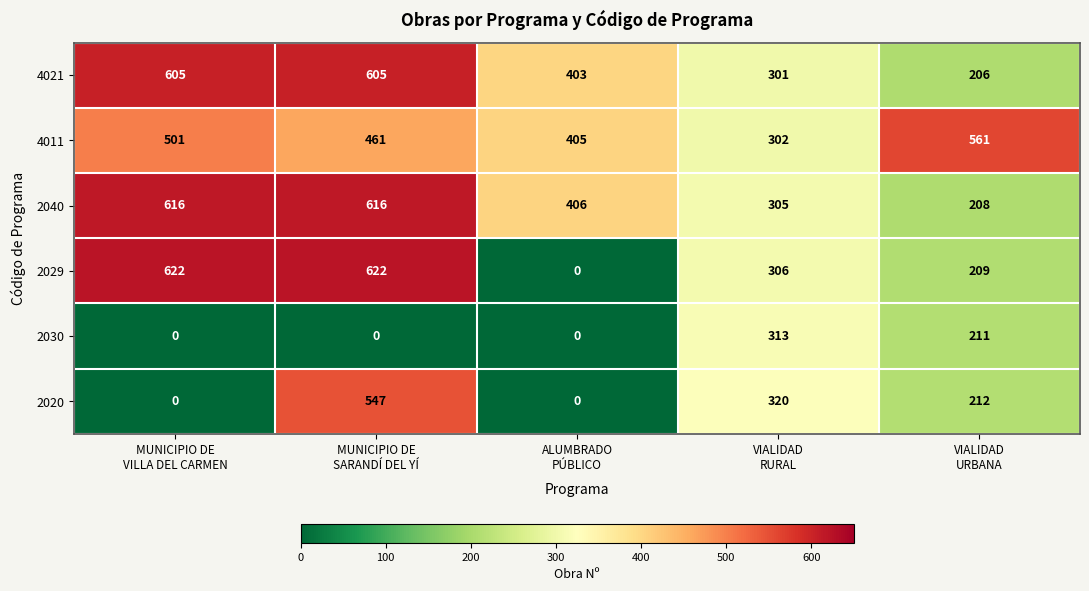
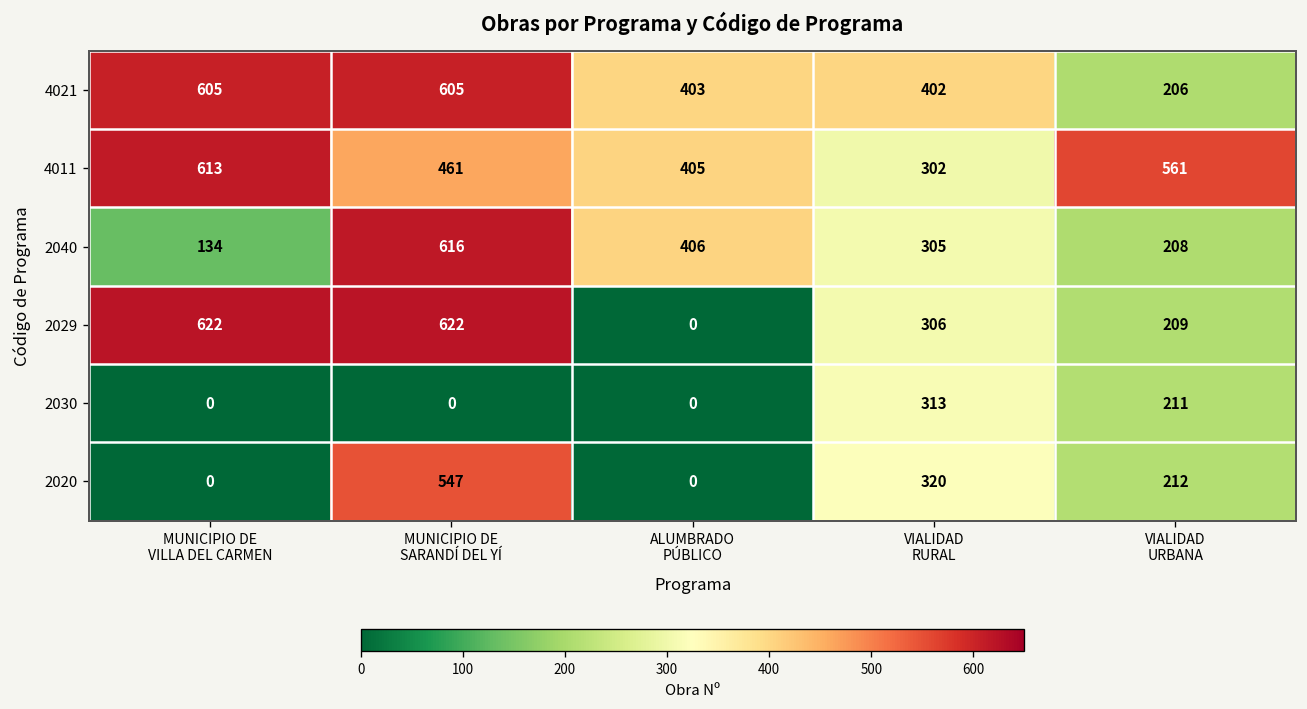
4021, VIALIDAD RURAL: 301 -> 402
4011, MUNICIPIO DE VILLA DEL CARMEN: 501 -> 613
2040, MUNICIPIO DE VILLA DEL CARMEN: 616 -> 134
